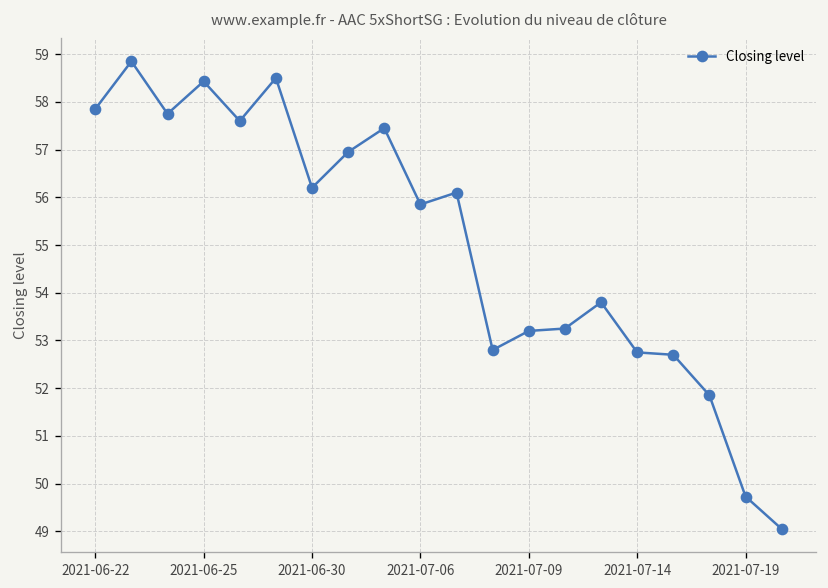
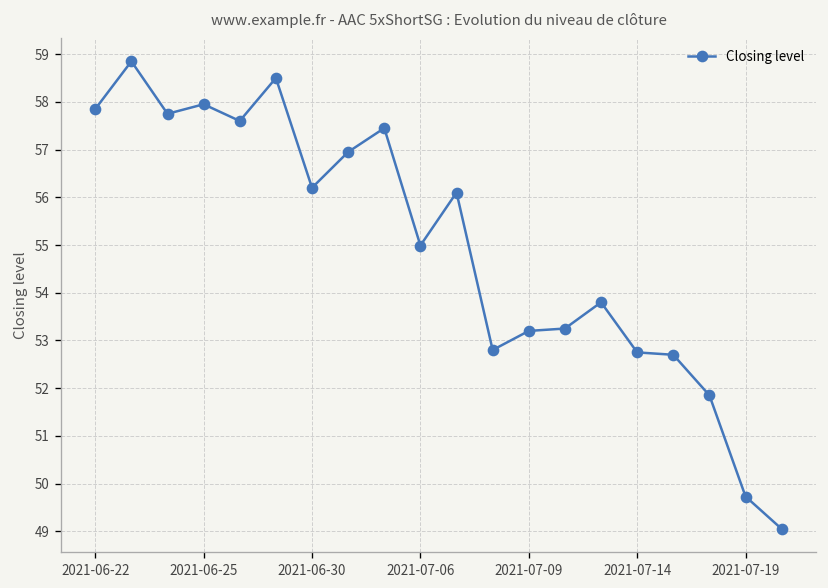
2021-06-25: 58.4 -> 58.0
2021-07-06: 55.9 -> 55.0
